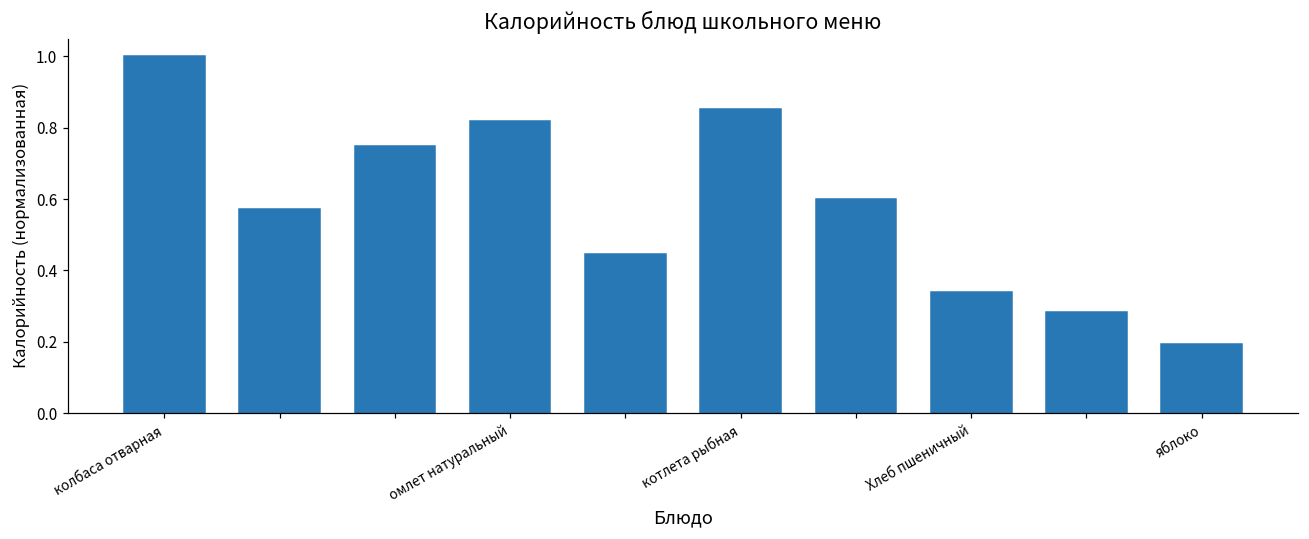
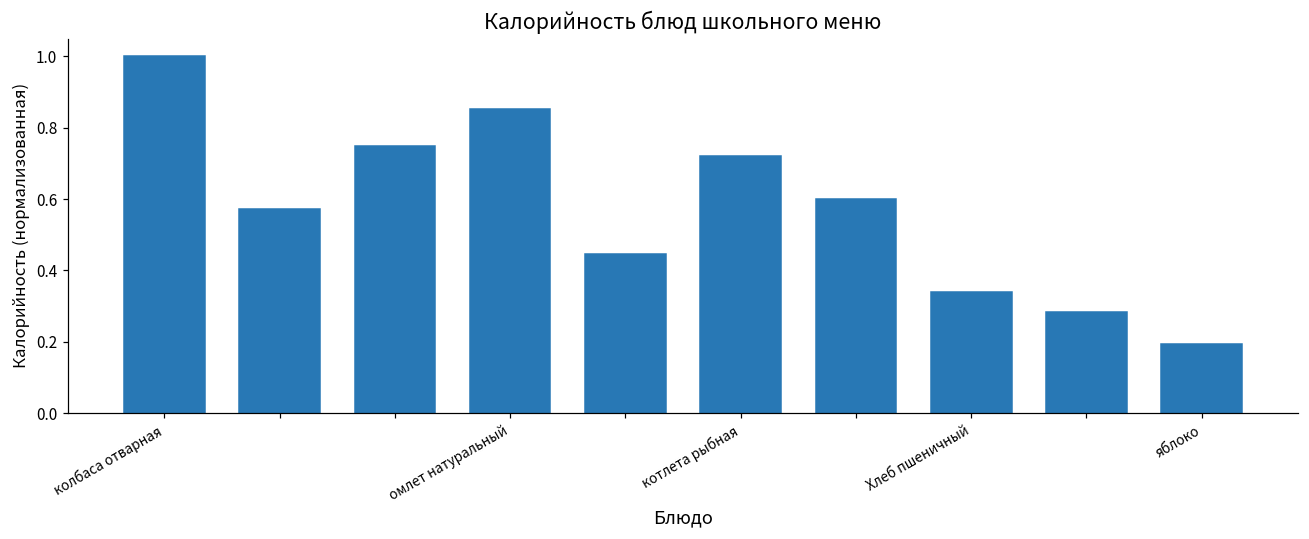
омлет натуральный: 0.82 -> 0.85
котлета рыбная: 0.85 -> 0.72
